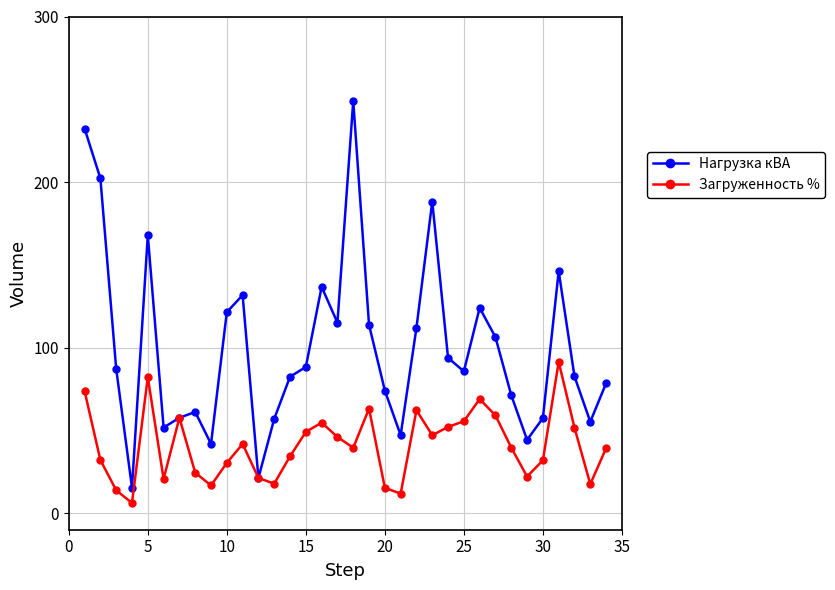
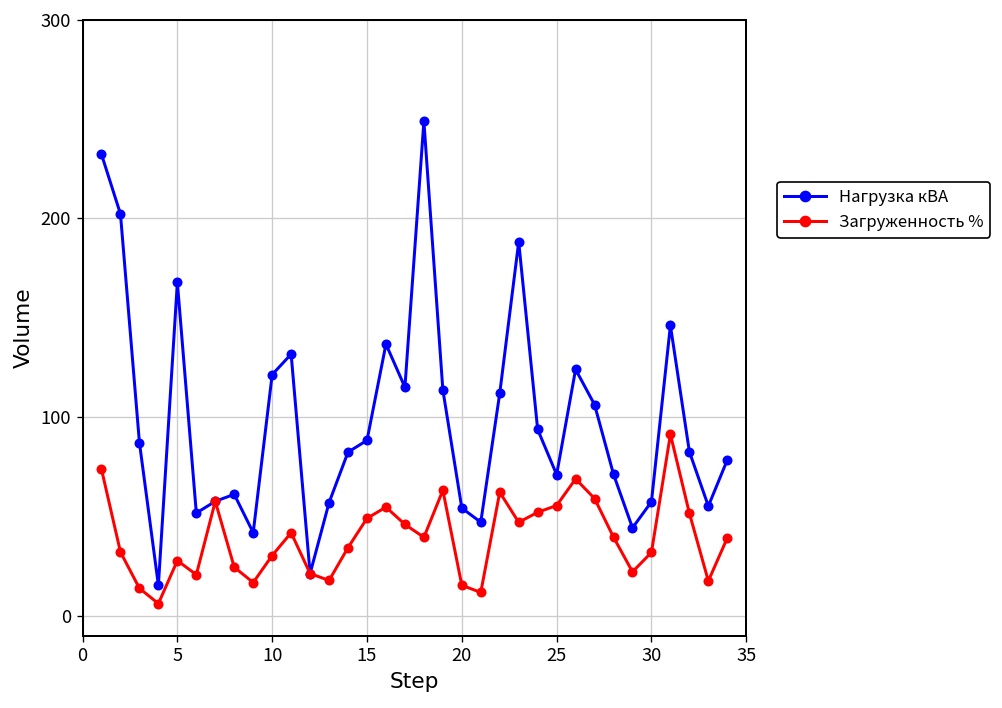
Загруженность %, 5: 82 -> 28
Нагрузка кВА, 20: 74 -> 54
Нагрузка кВА, 25: 86 -> 71
